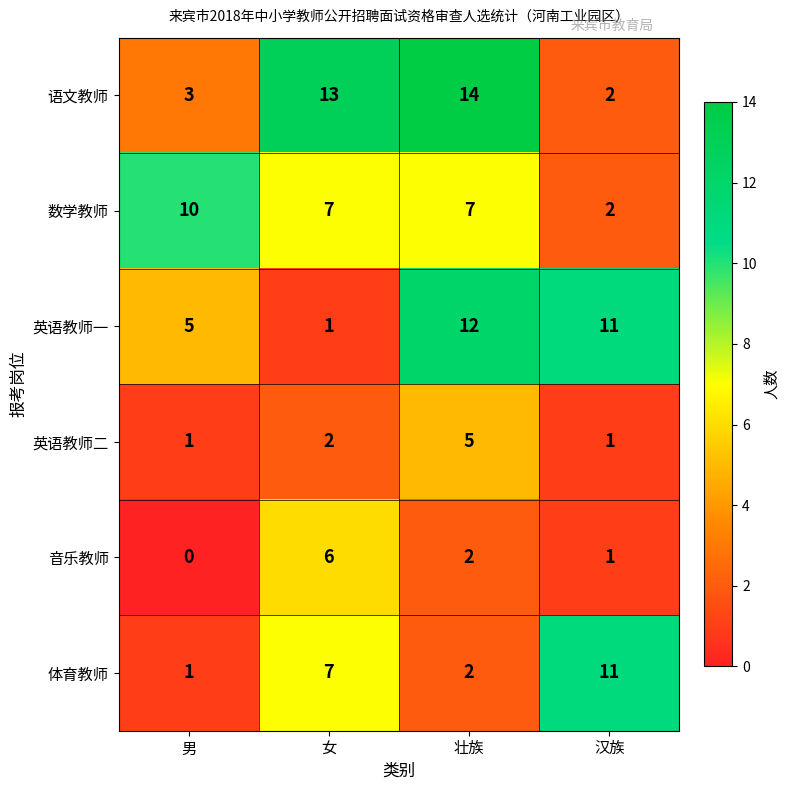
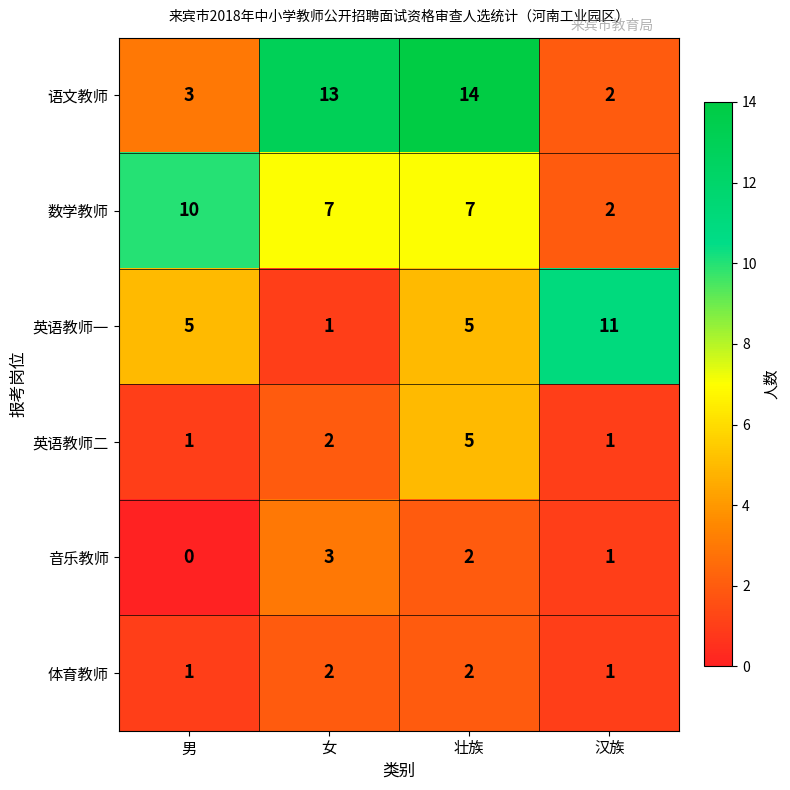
英语教师一, 壮族: 12 -> 5
音乐教师, 女: 6 -> 3
体育教师, 女: 7 -> 2
体育教师, 汉族: 11 -> 1
